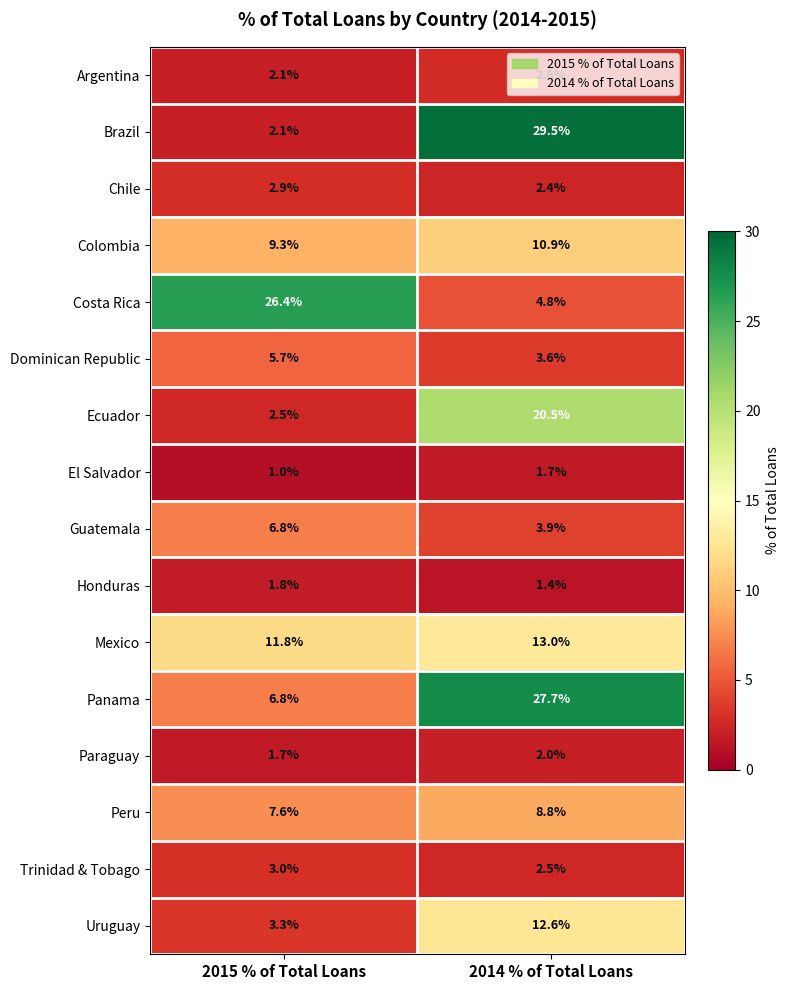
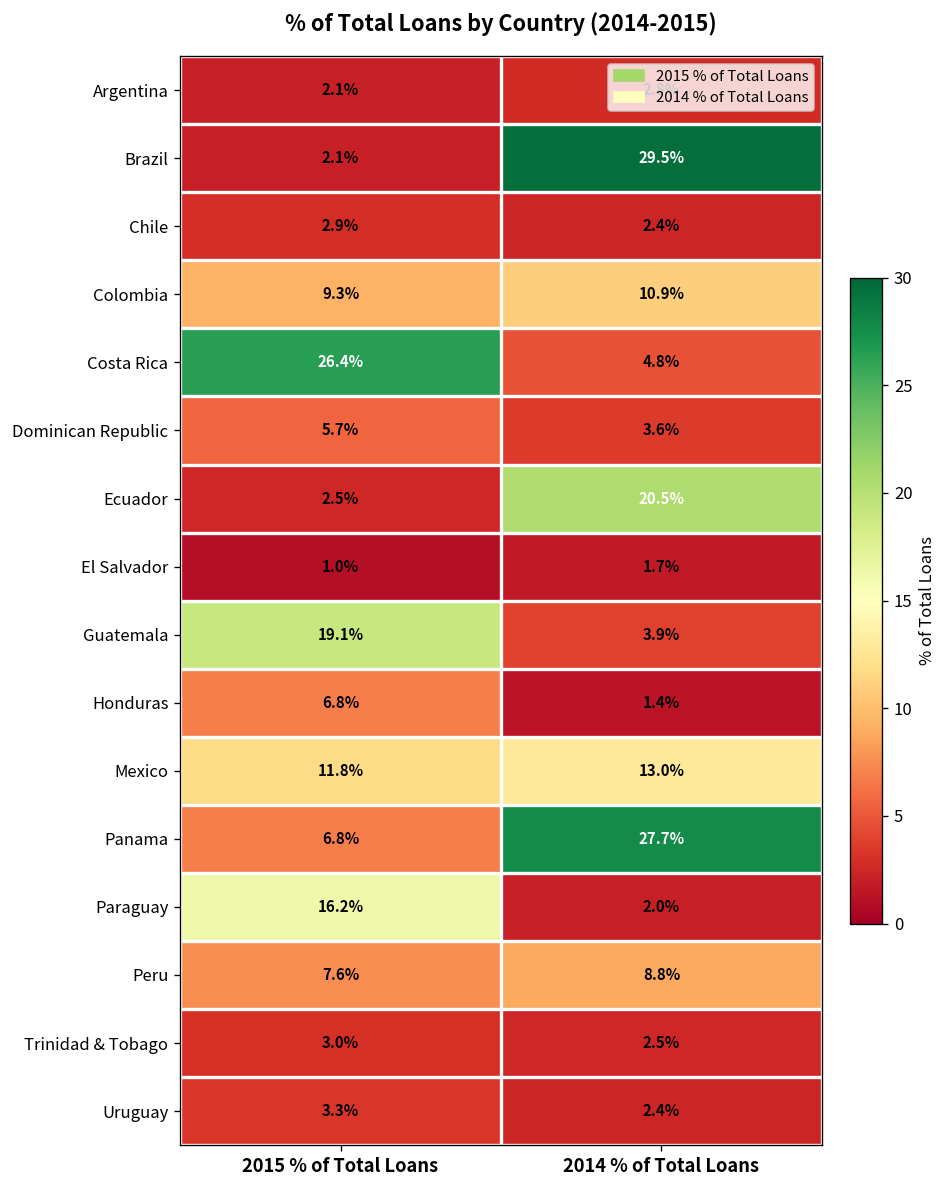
Guatemala, 2015 % of Total Loans: 6.8% -> 19.1%
Honduras, 2015 % of Total Loans: 1.8% -> 6.8%
Paraguay, 2015 % of Total Loans: 1.7% -> 16.2%
Uruguay, 2014 % of Total Loans: 12.6% -> 2.4%
